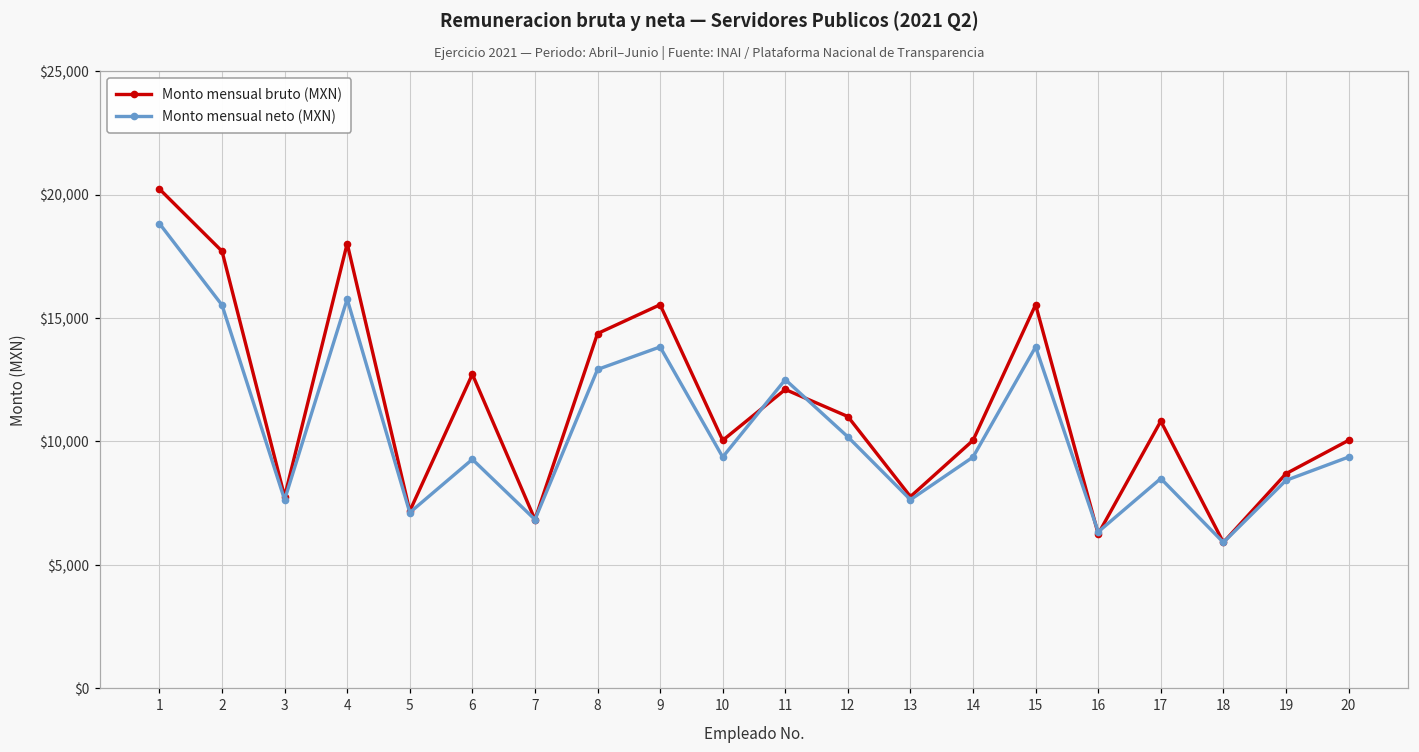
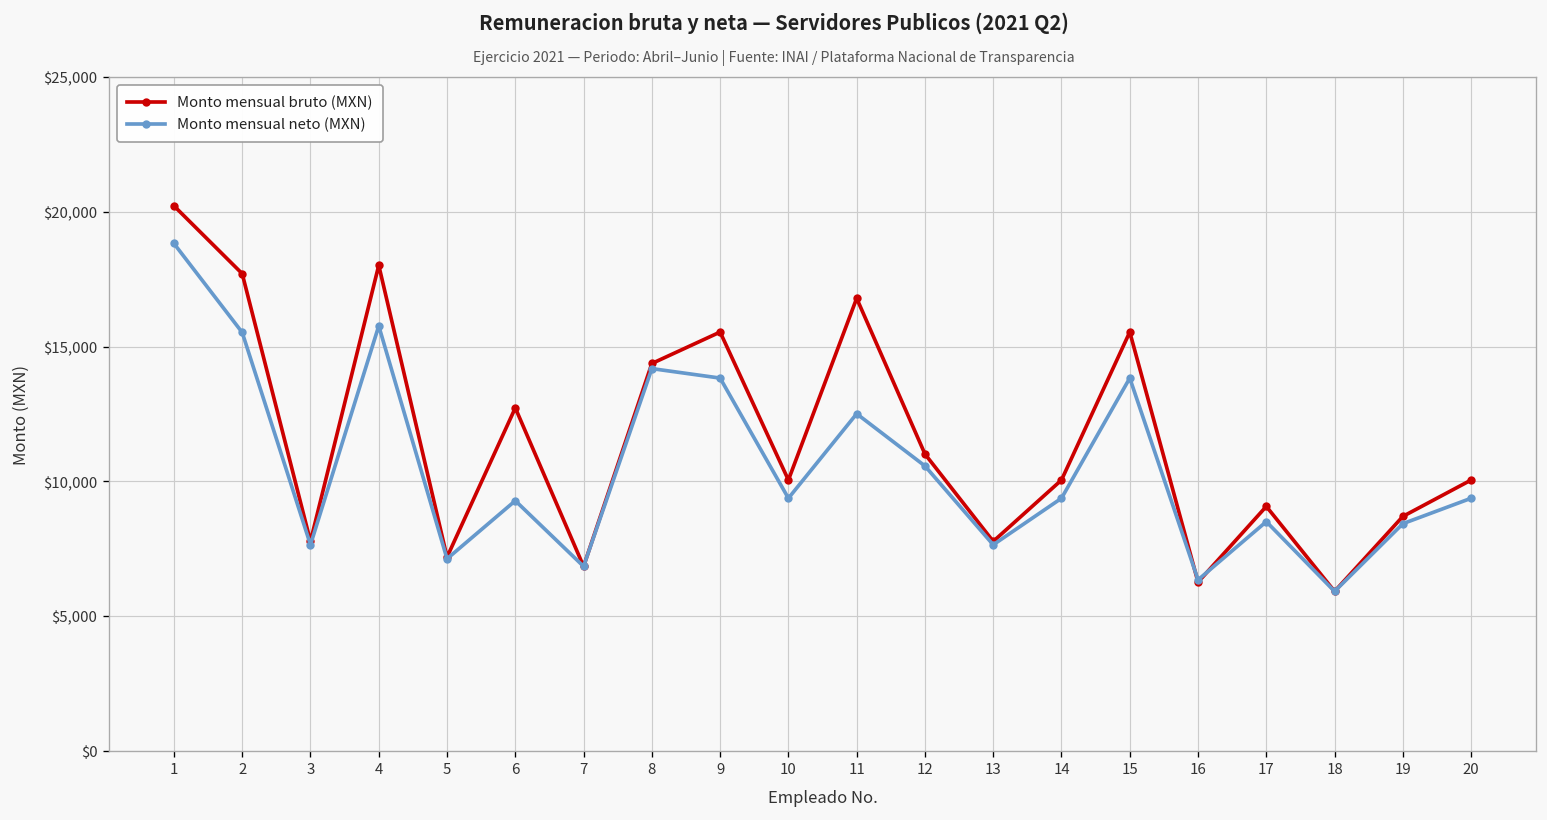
Monto mensual neto (MXN), 8: $12,900 -> $14,200
Monto mensual bruto (MXN), 11: $12,100 -> $16,800
Monto mensual neto (MXN), 12: $10,200 -> $10,600
Monto mensual bruto (MXN), 17: $10,800 -> $9,100
